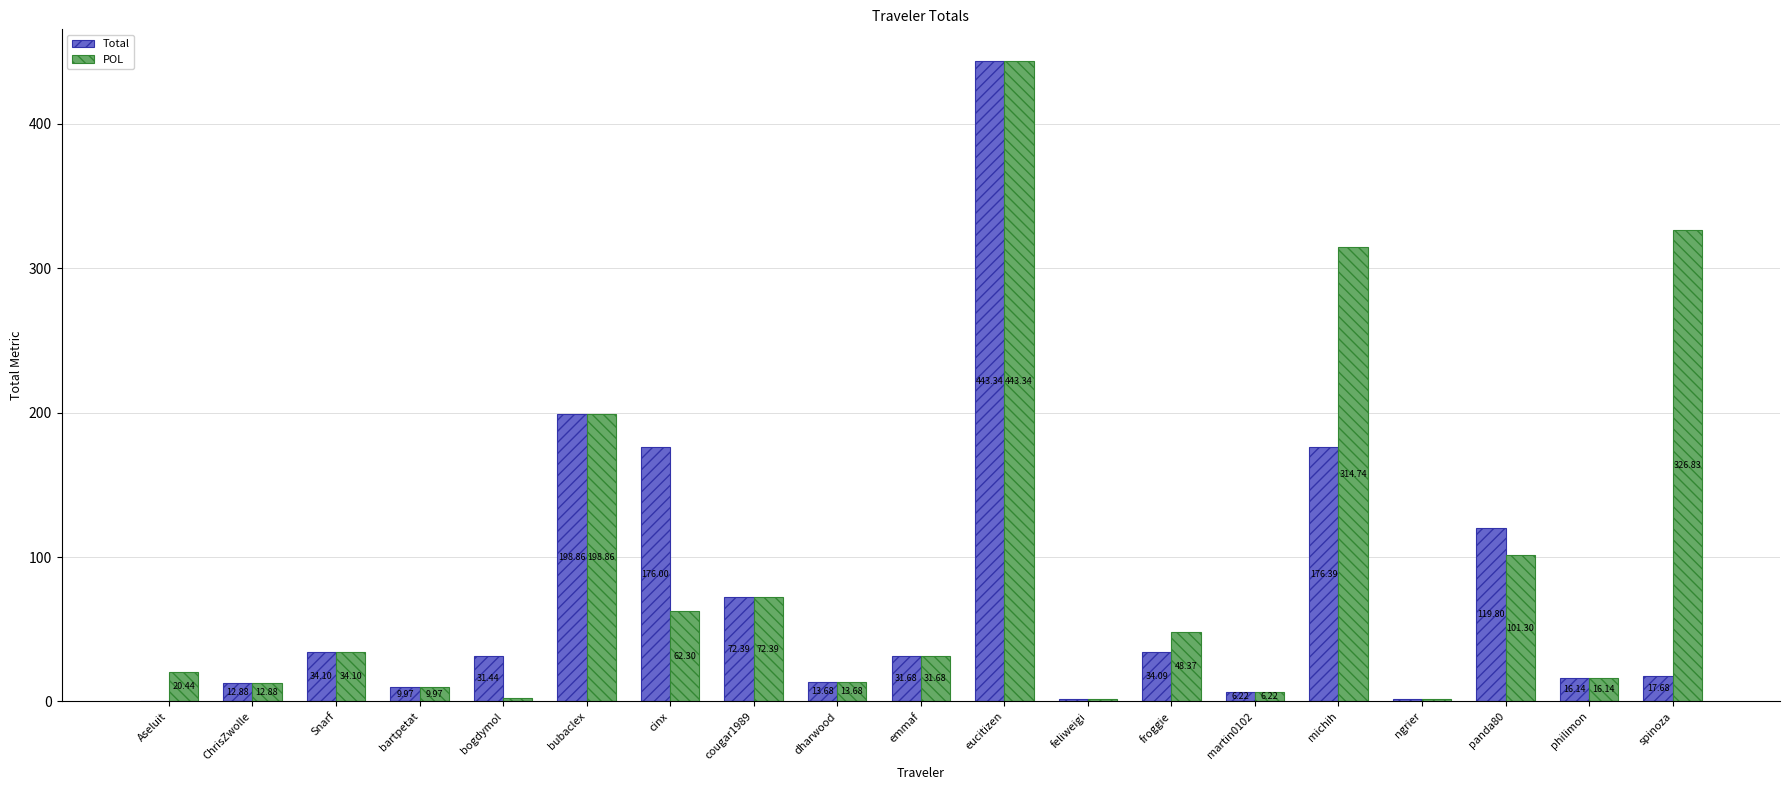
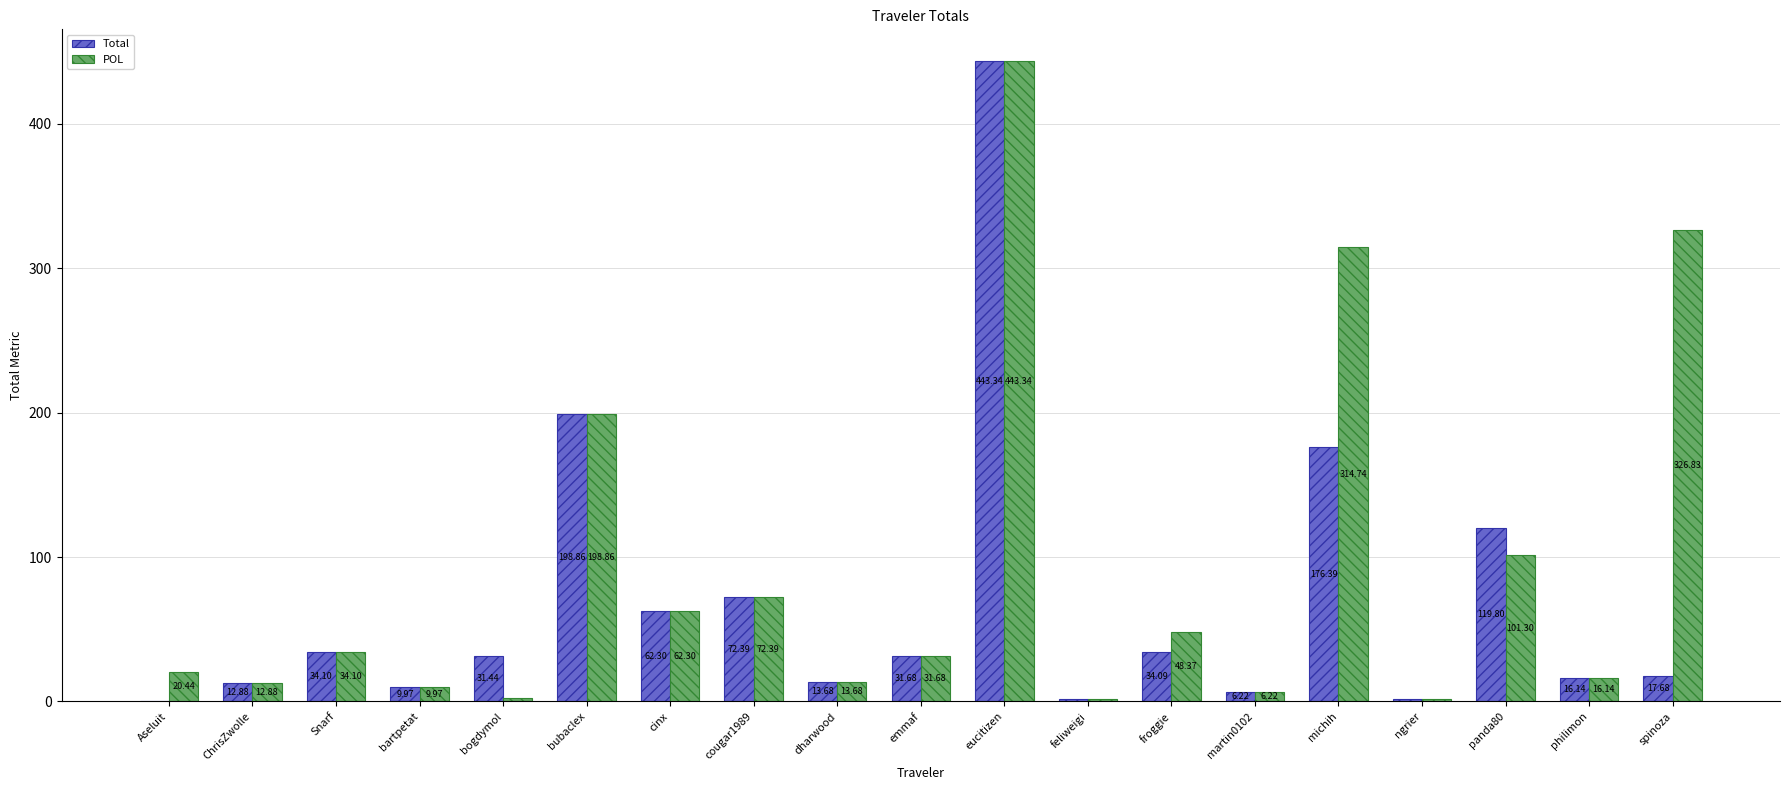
Total, cinx: 176.00 -> 62.30
